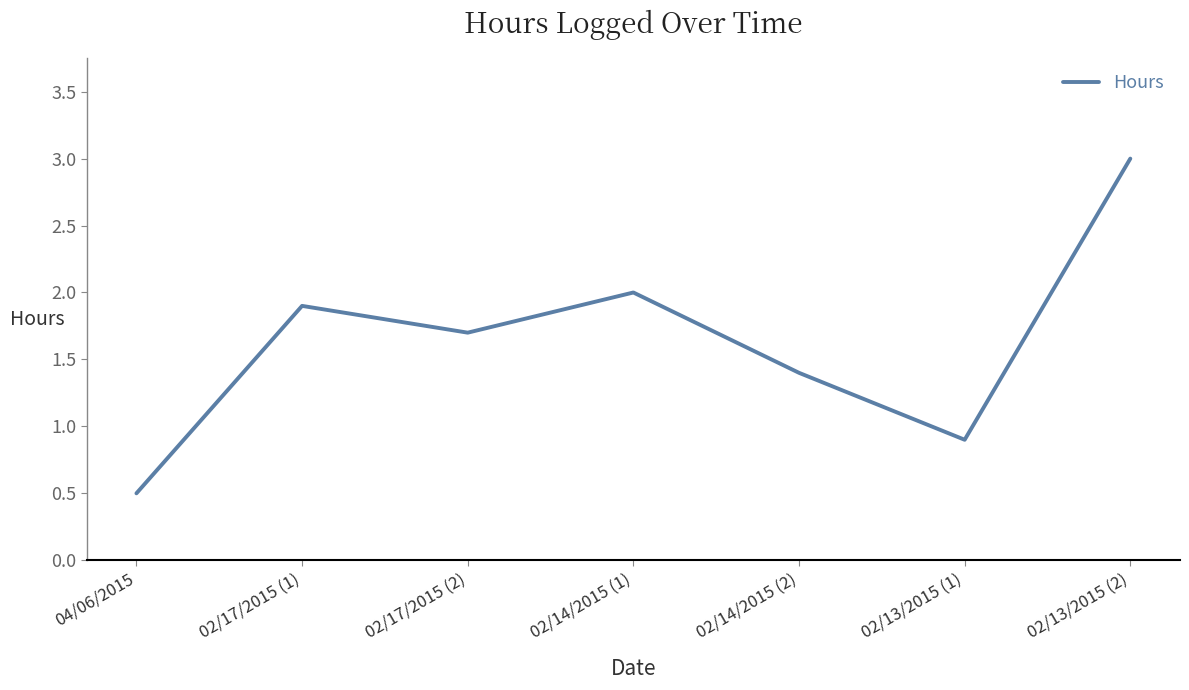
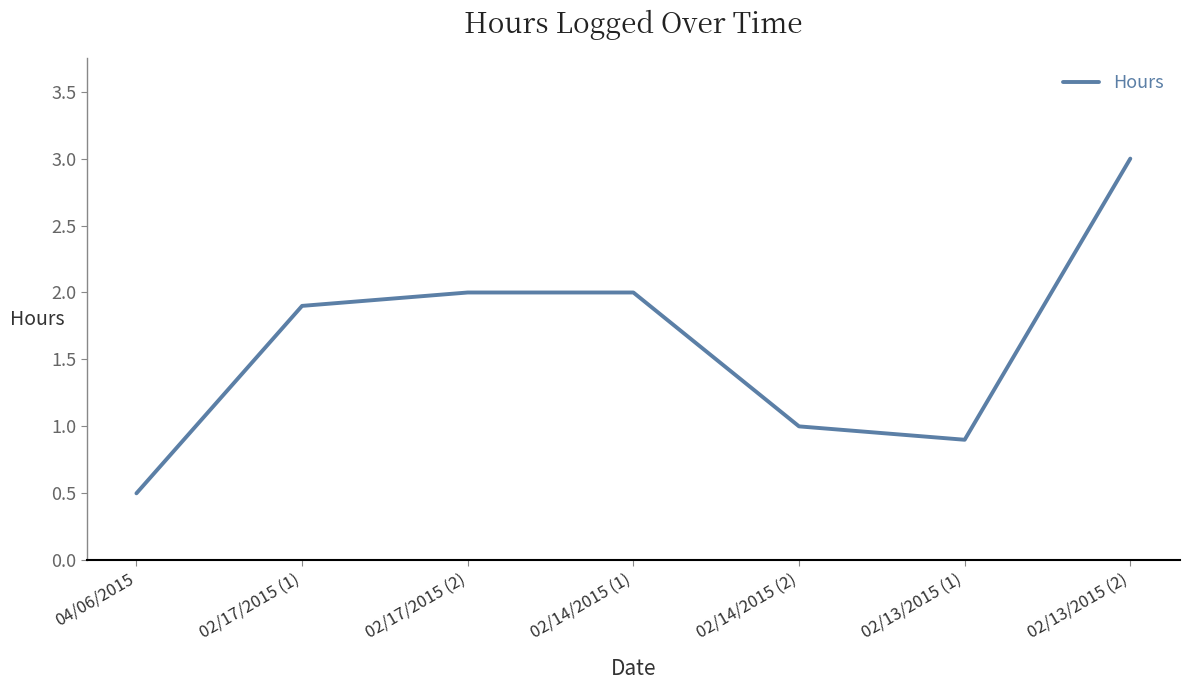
02/17/2015 (2): 1.7 -> 2.0
02/14/2015 (2): 1.4 -> 1.0
